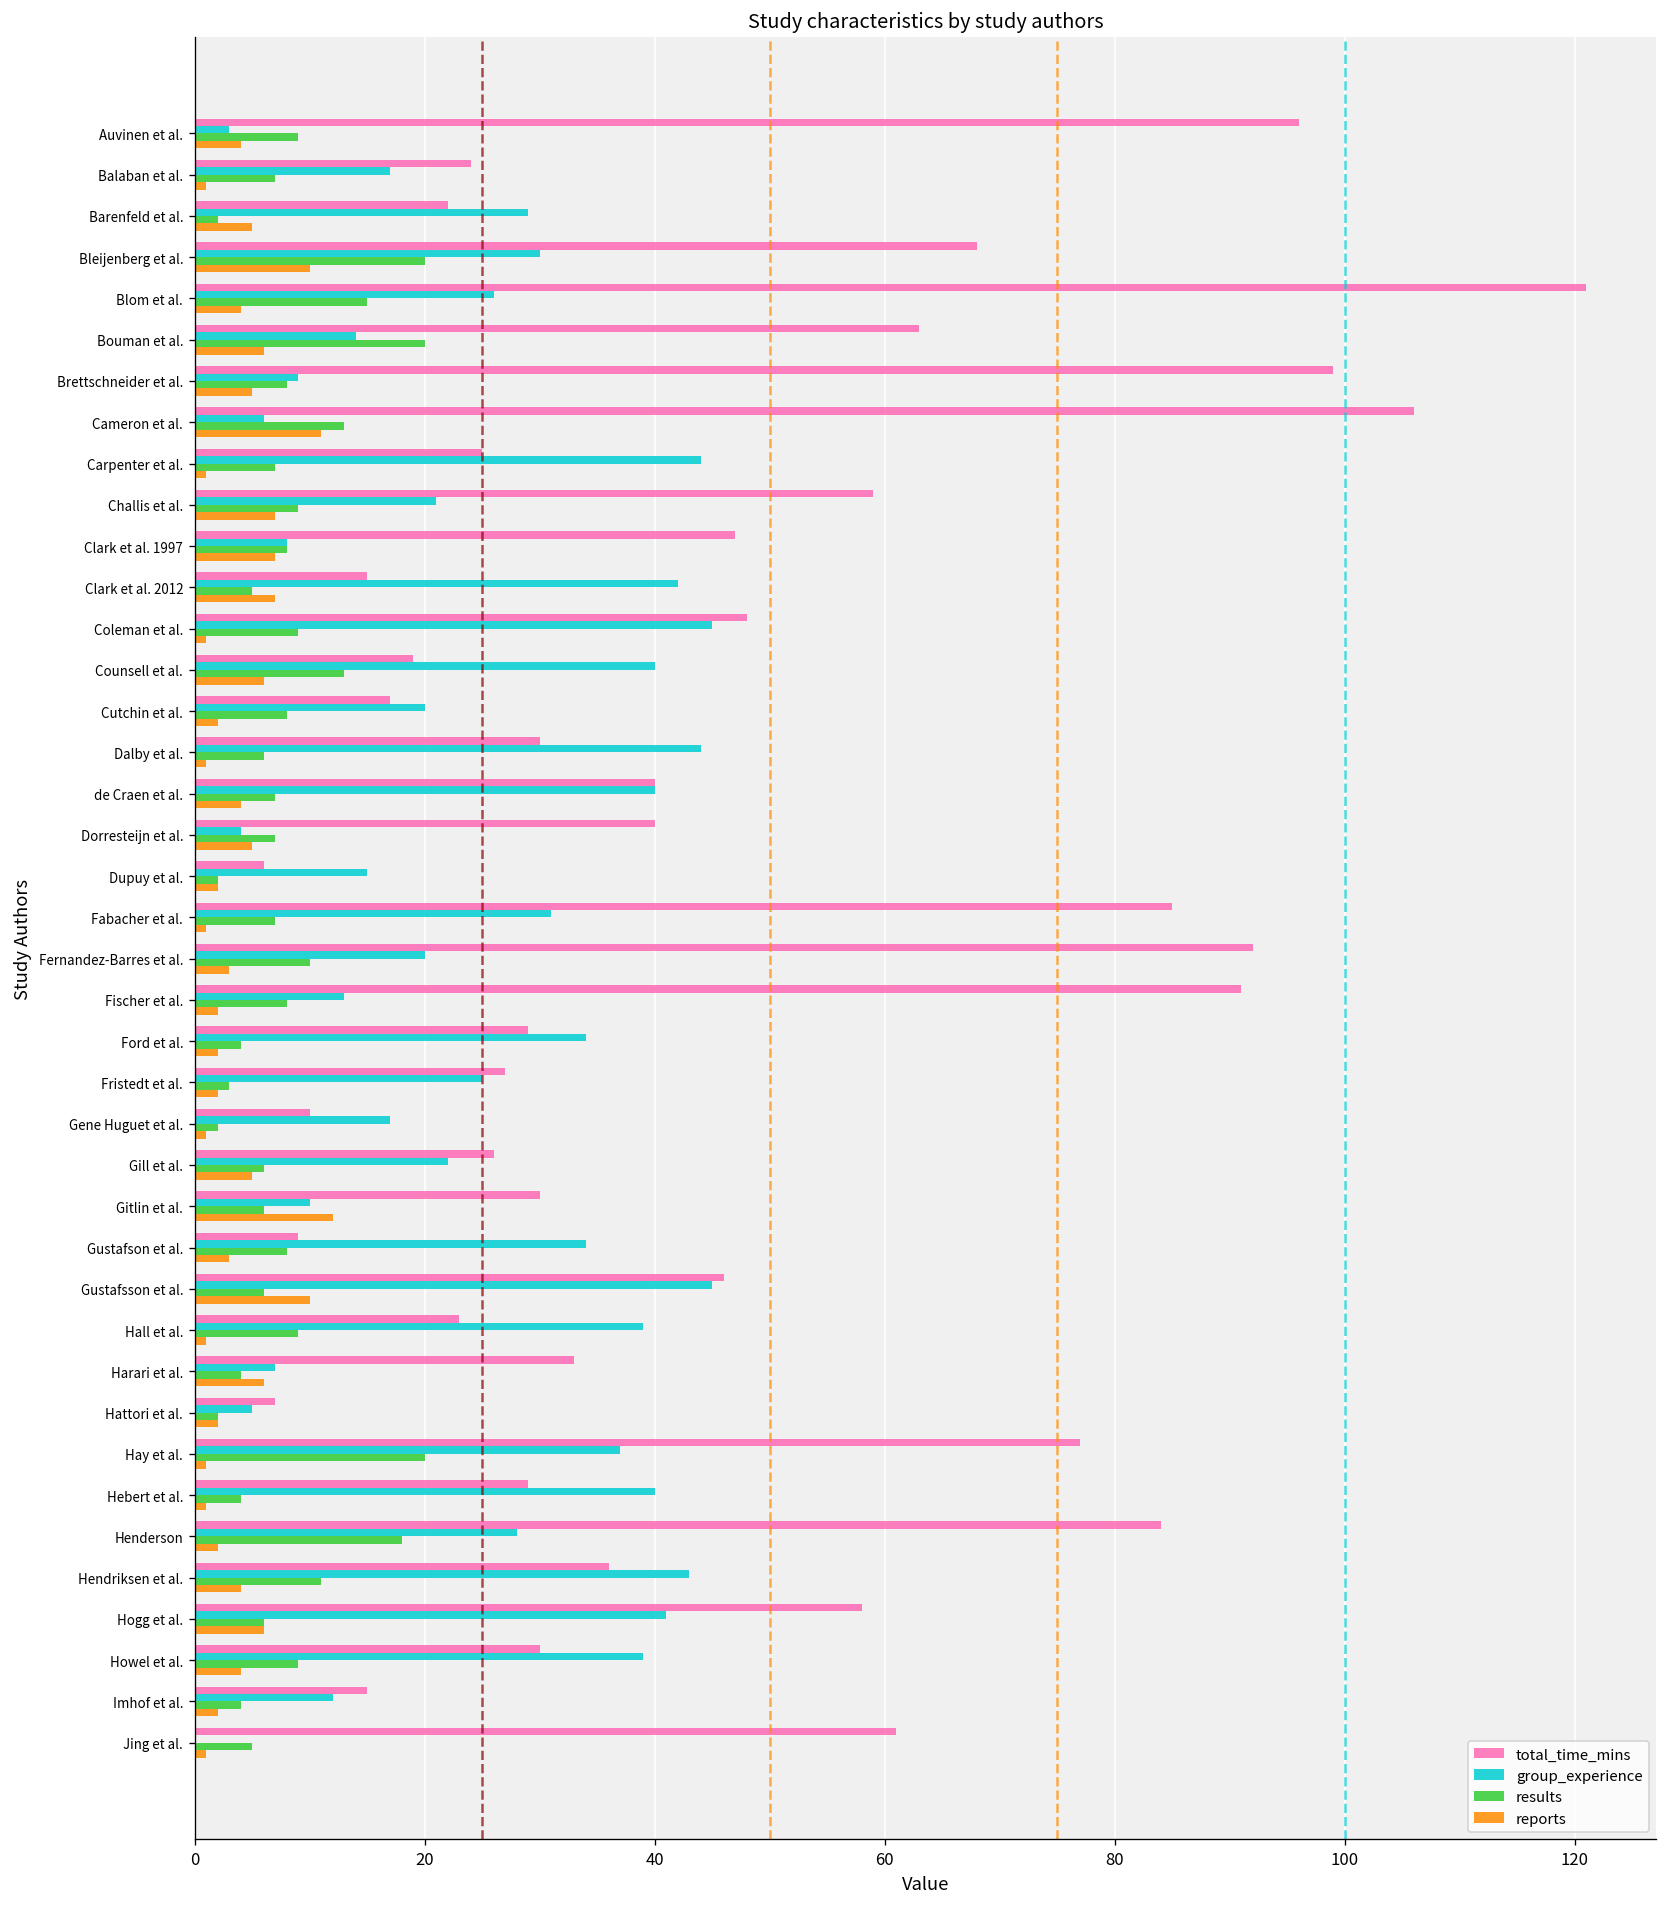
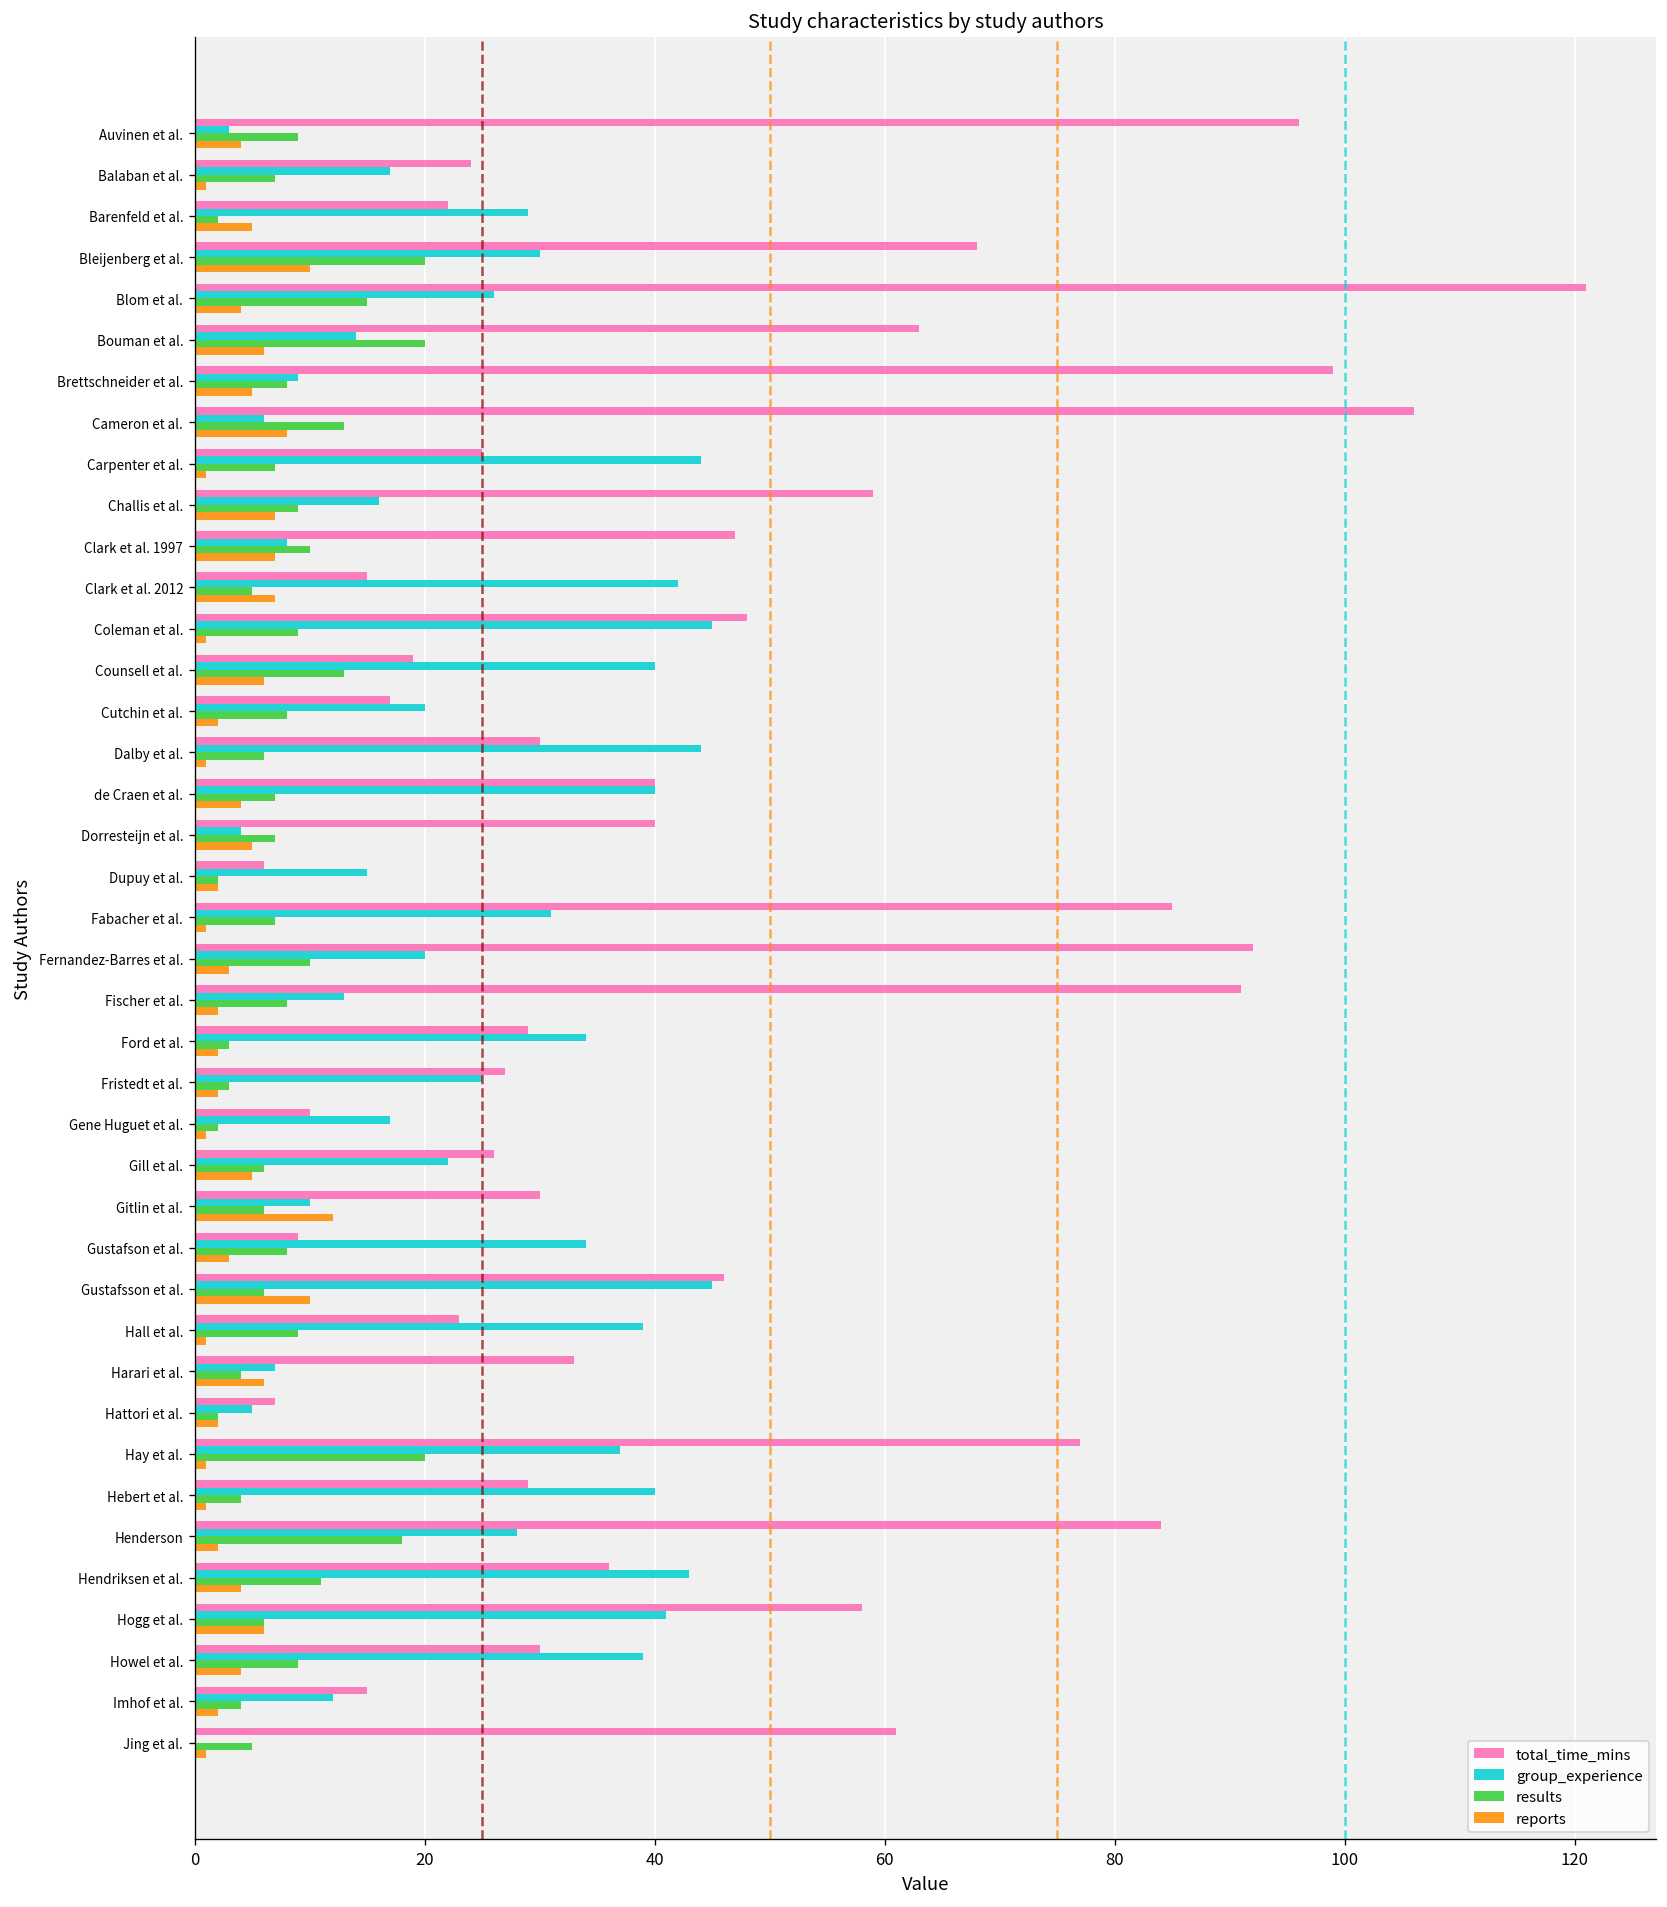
reports, Cameron et al.: 11 -> 8
group_experience, Challis et al.: 21 -> 16
results, Clark et al. 1997: 8 -> 10
results, Ford et al.: 4 -> 3
